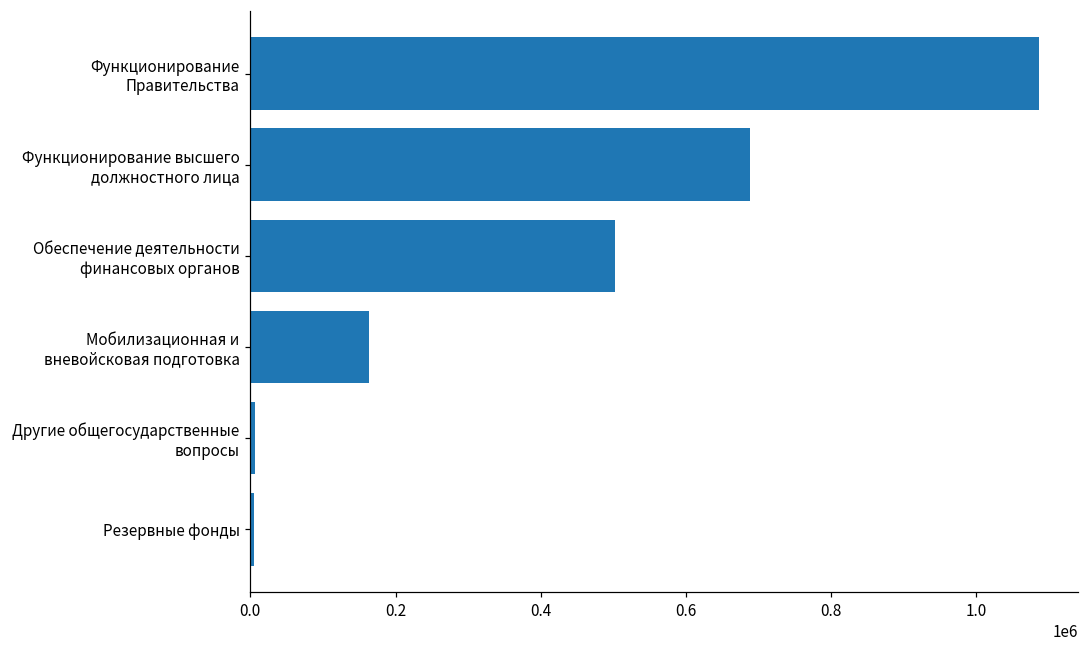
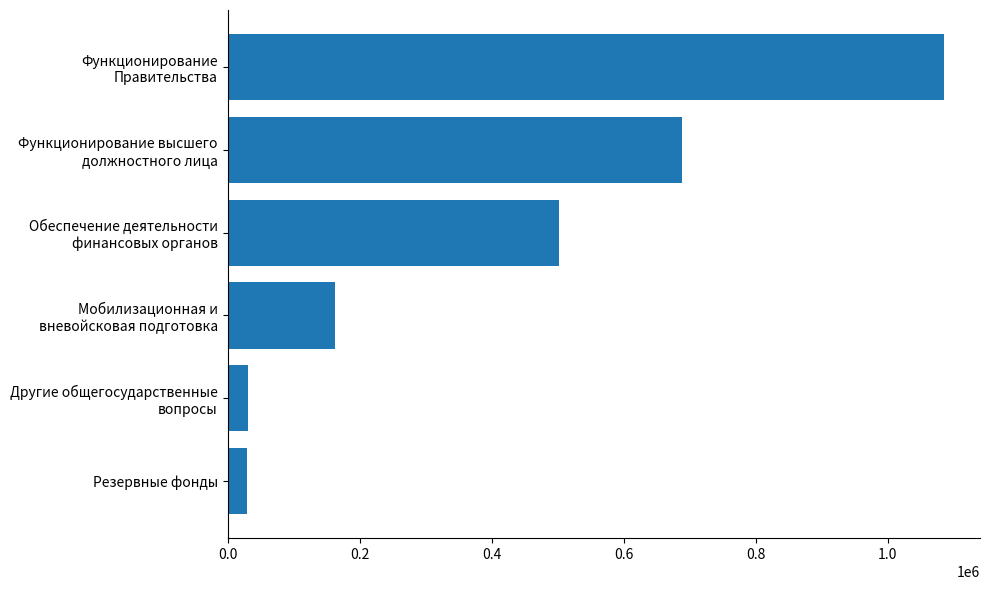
Другие общегосударственные вопросы: 10000 -> 30000
Резервные фонды: 10000 -> 30000
